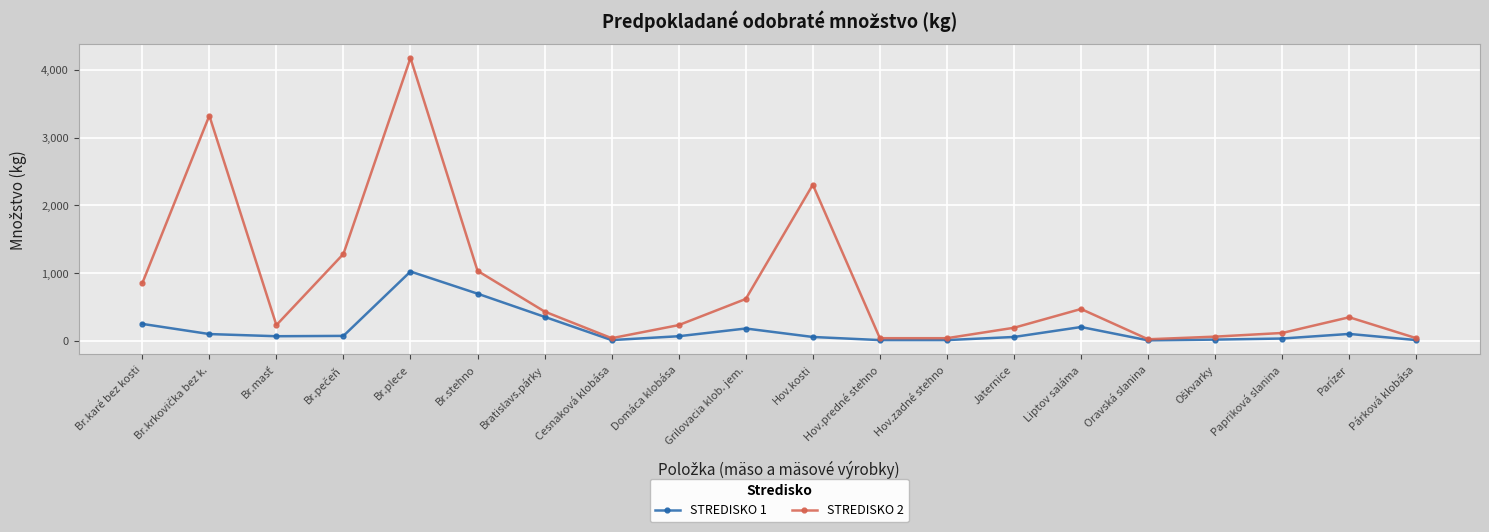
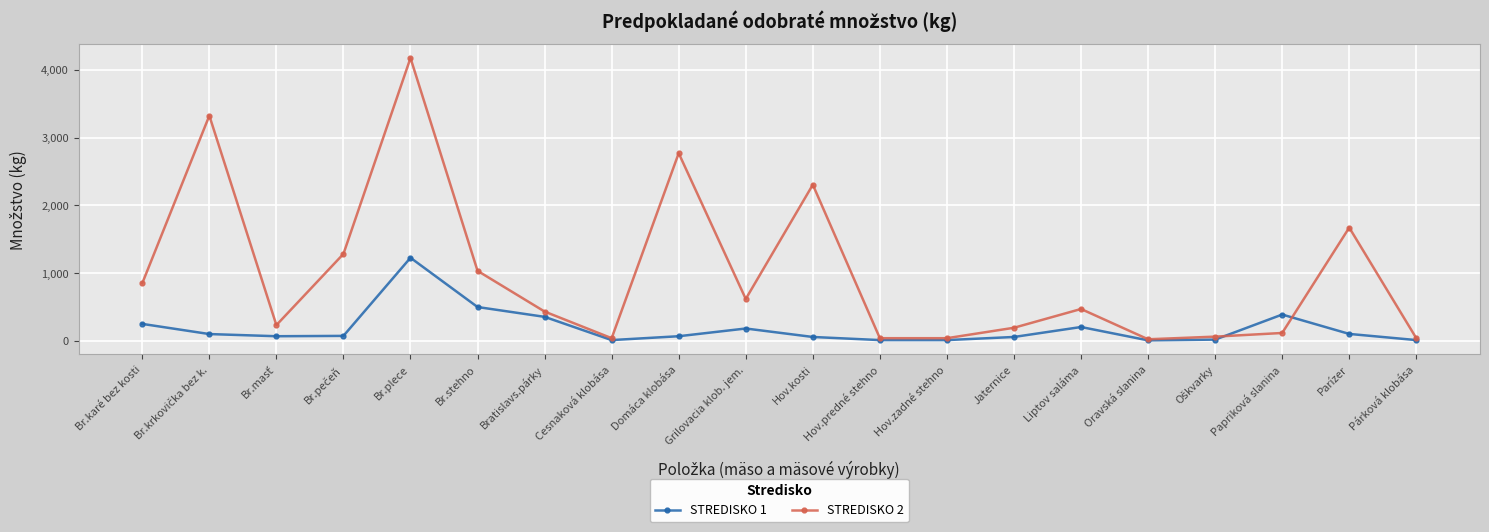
STREDISKO 1, Br.plece: 1,000 -> 1,200
STREDISKO 1, Br.stehno: 700 -> 500
STREDISKO 2, Domáca klobása: 200 -> 2,800
STREDISKO 1, Papriková slanina: 0 -> 400
STREDISKO 2, Parízer: 300 -> 1,700
